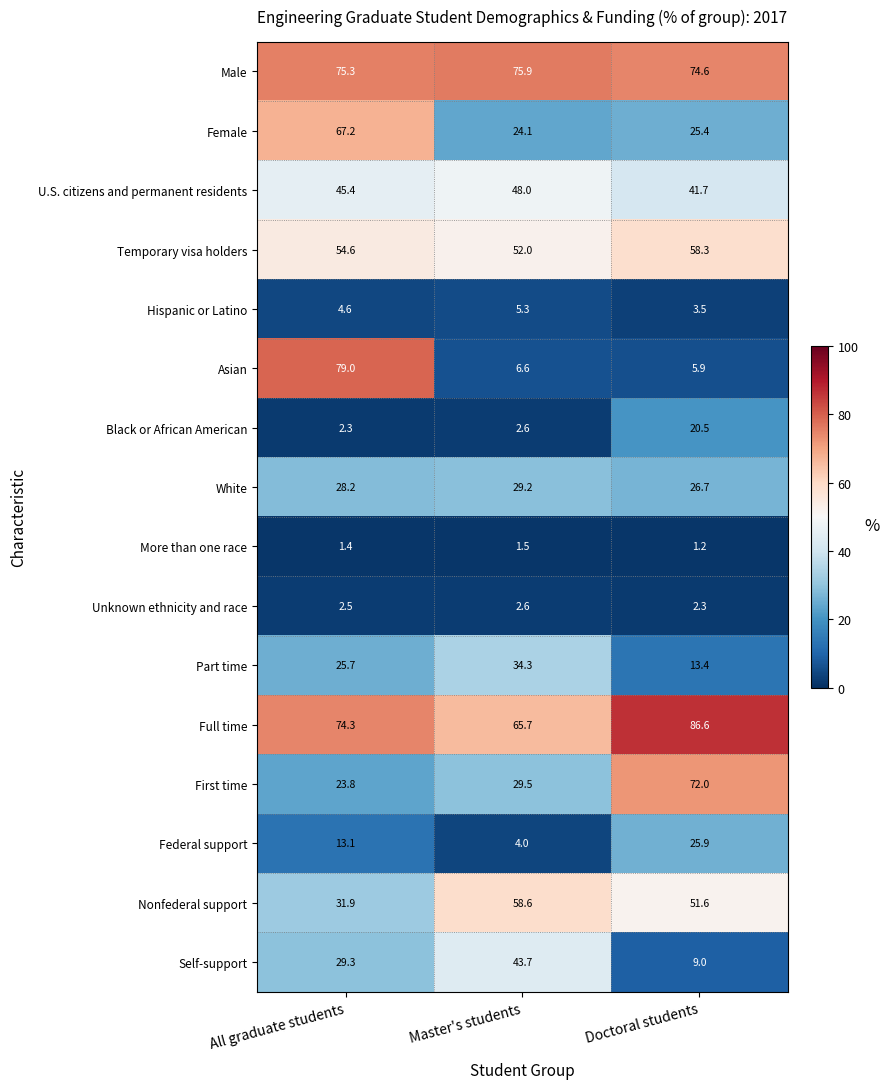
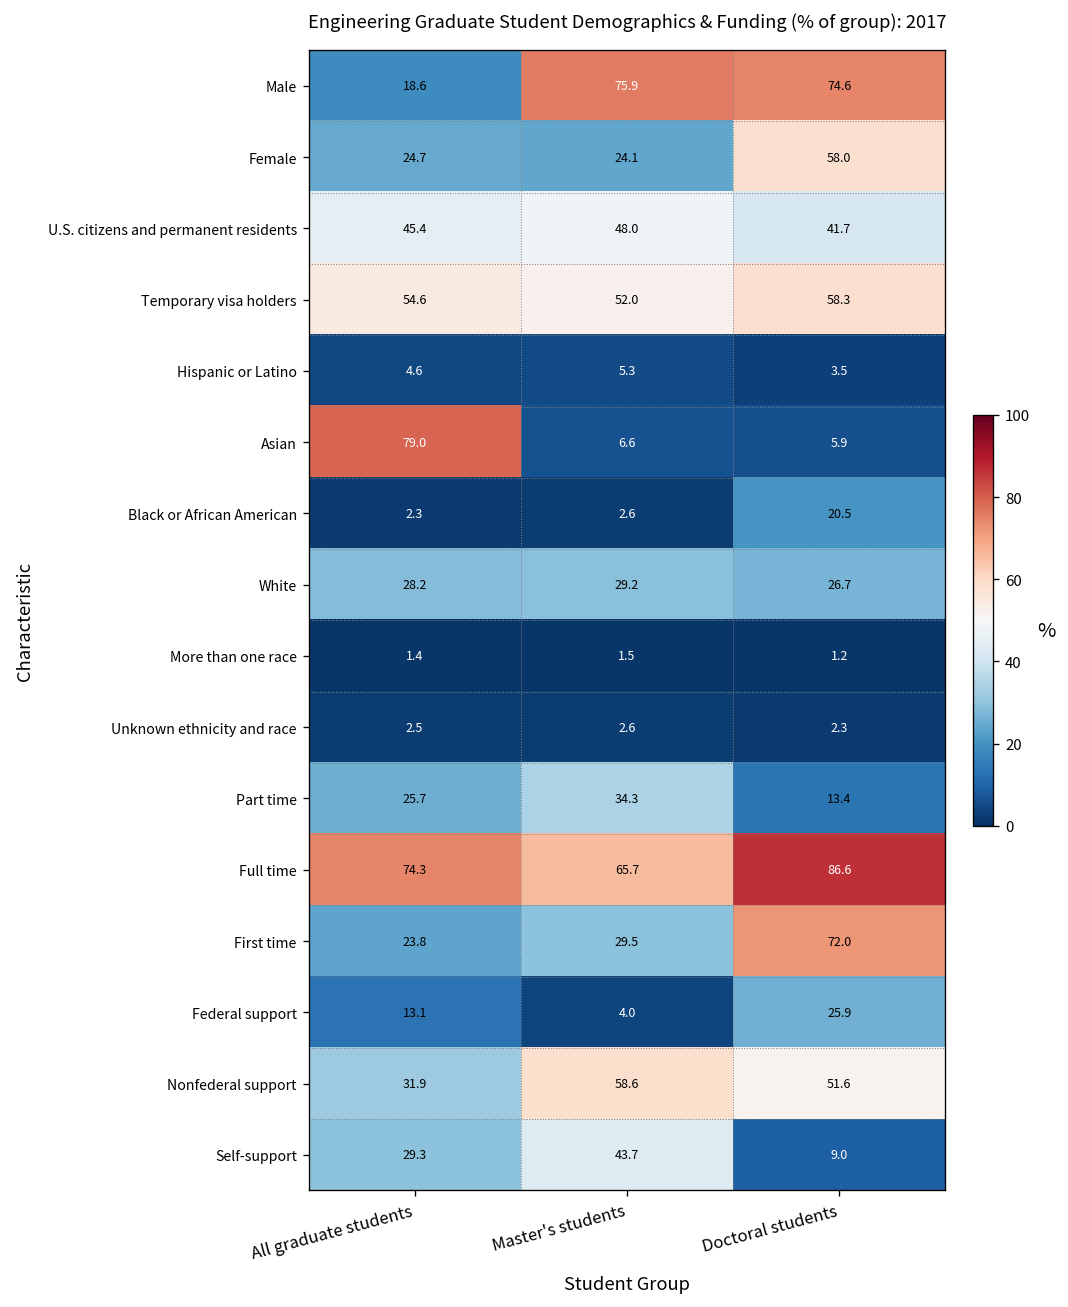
Male, All graduate students: 75.3 -> 18.6
Female, All graduate students: 67.2 -> 24.7
Female, Doctoral students: 25.4 -> 58.0
